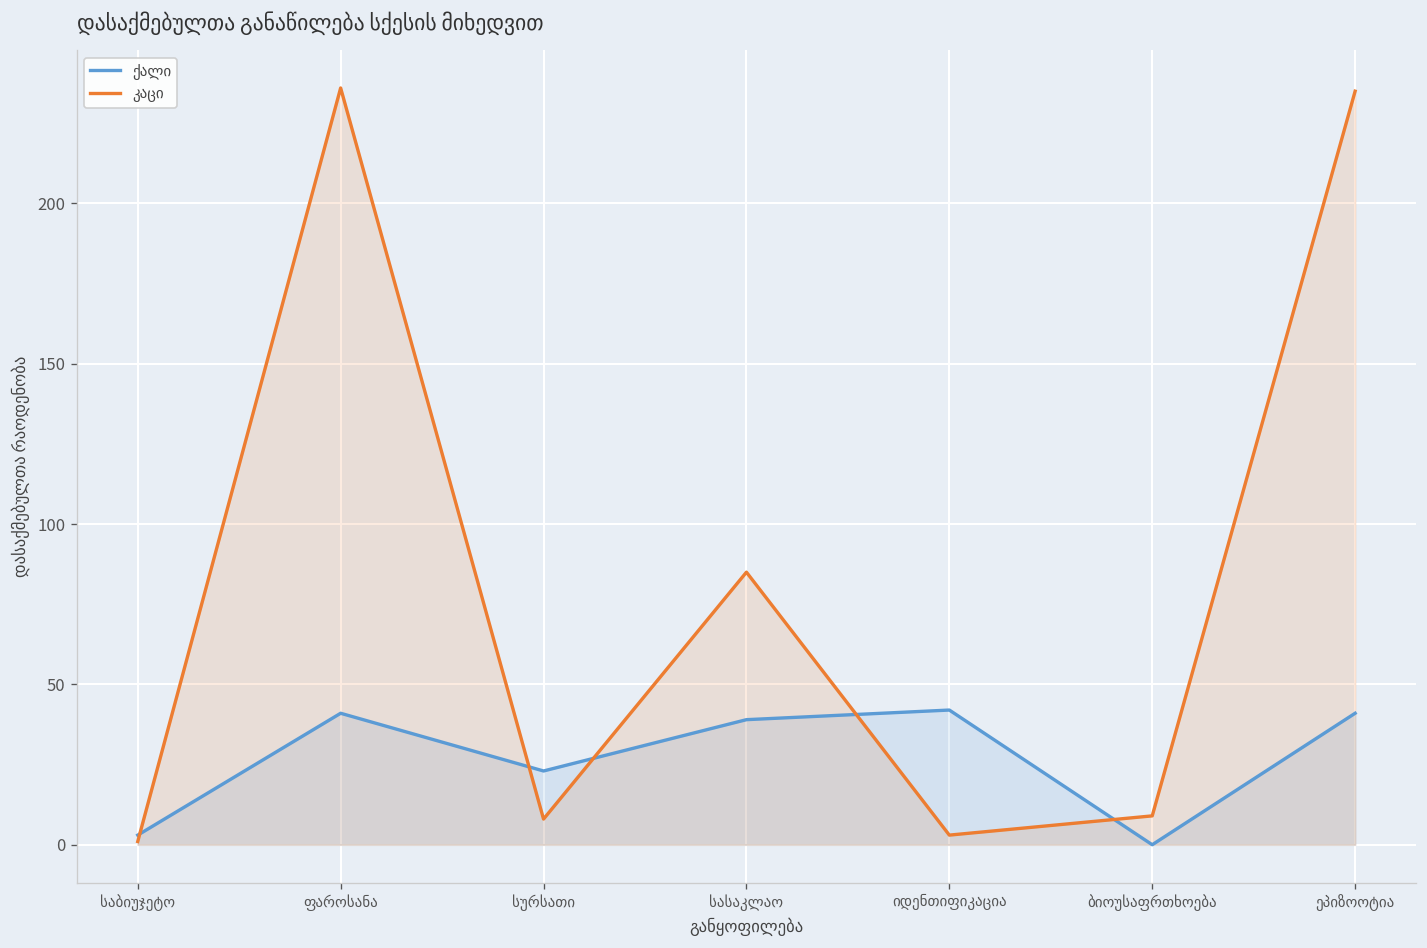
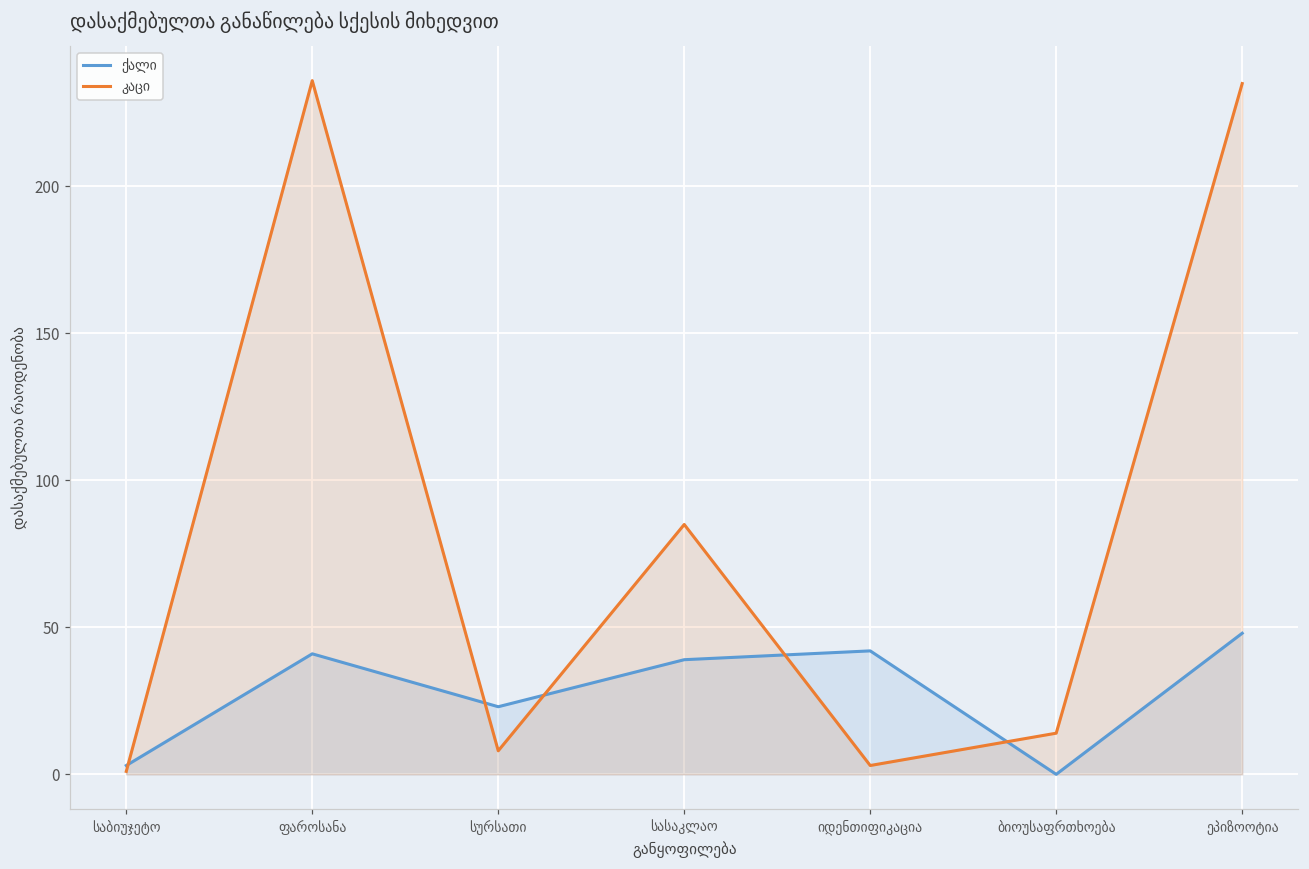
კაცი, ბიოუსაფრთხოება: 9 -> 14
ქალი, ეპიზოოტია: 41 -> 48
